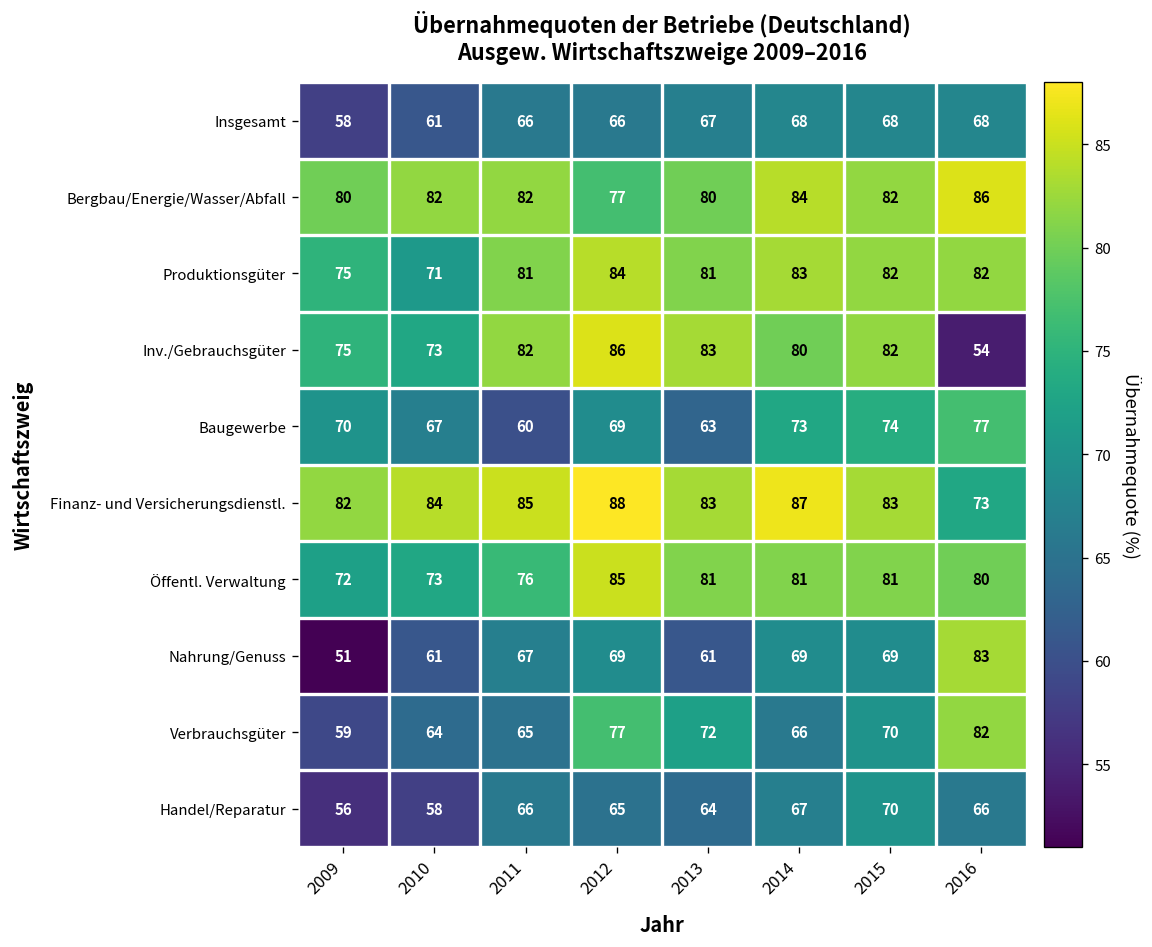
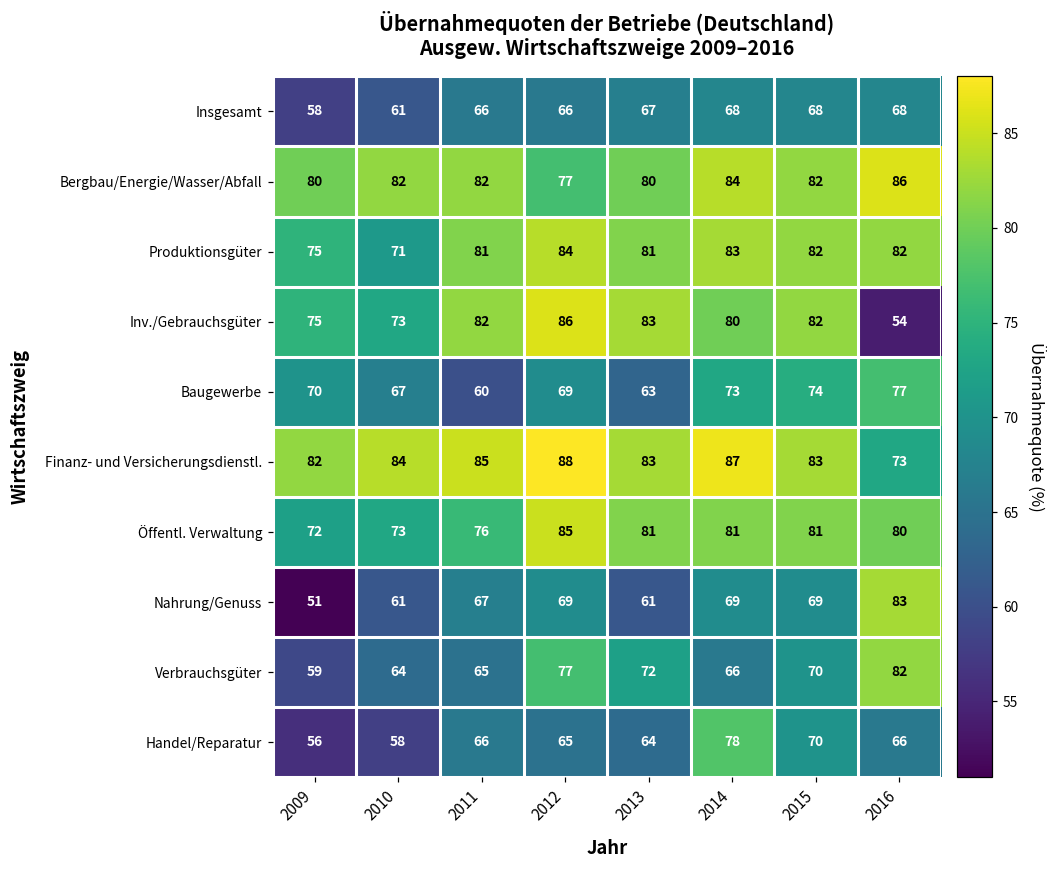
Handel/Reparatur, 2014: 67 -> 78
